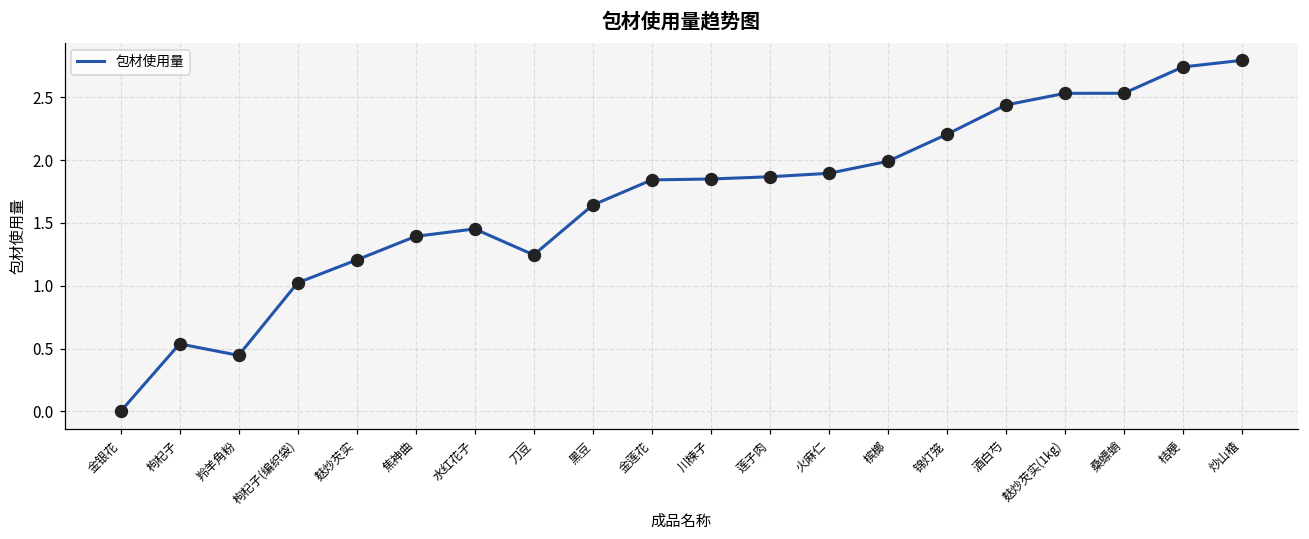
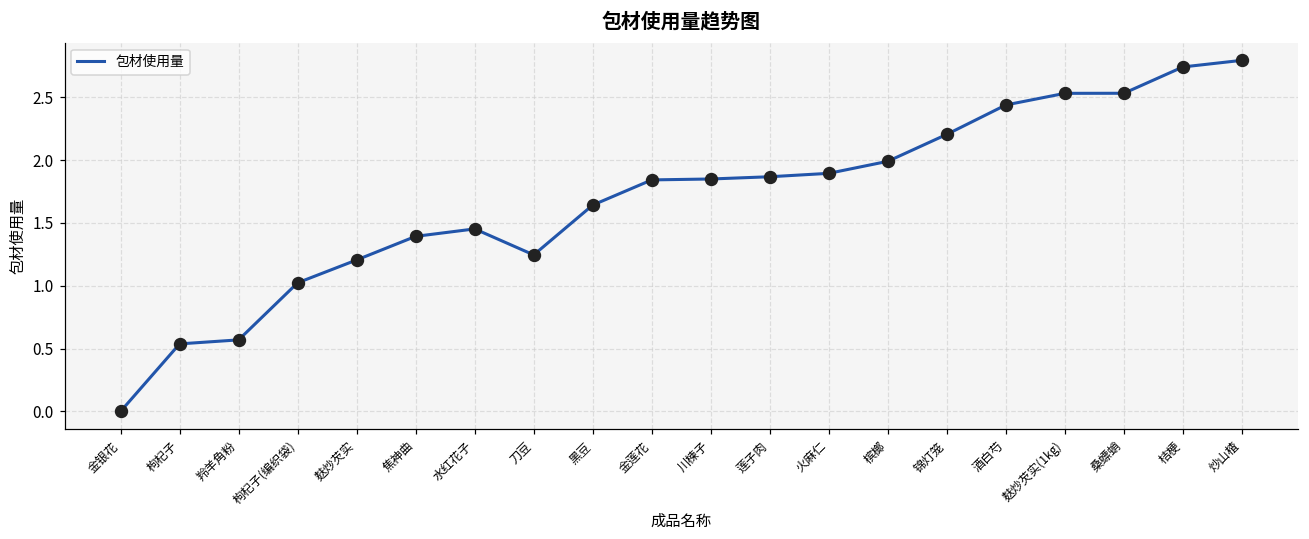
羚羊角粉: 0.45 -> 0.57
